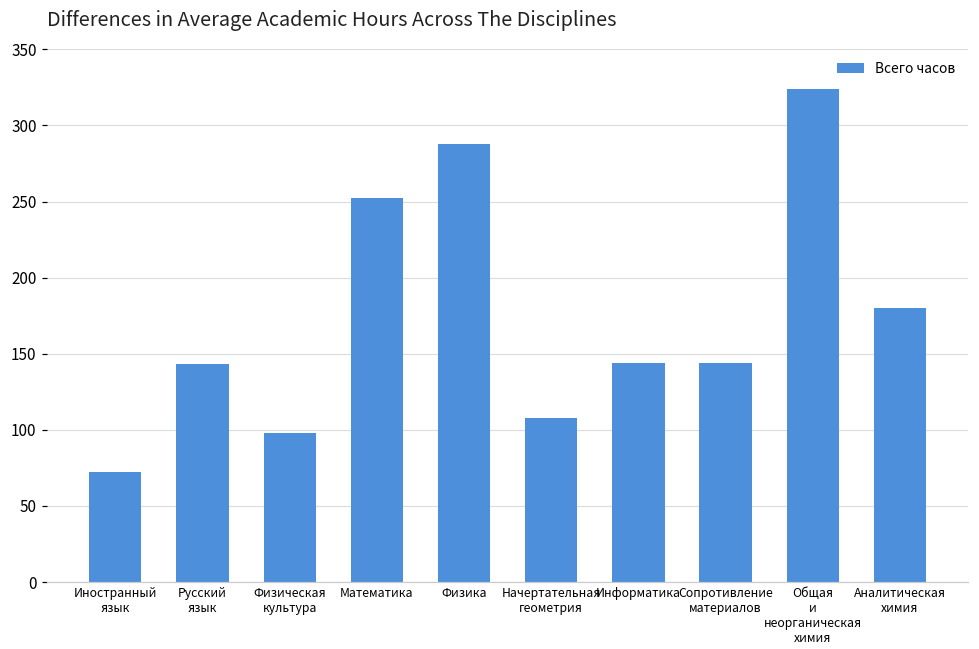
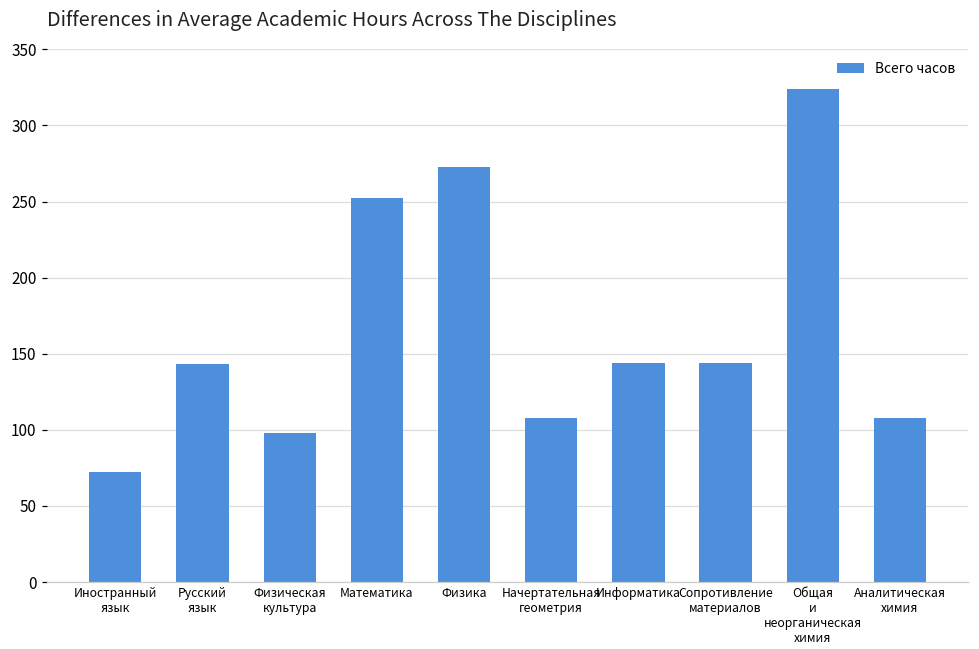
Физика: 288 -> 273
Аналитическая химия: 180 -> 108
